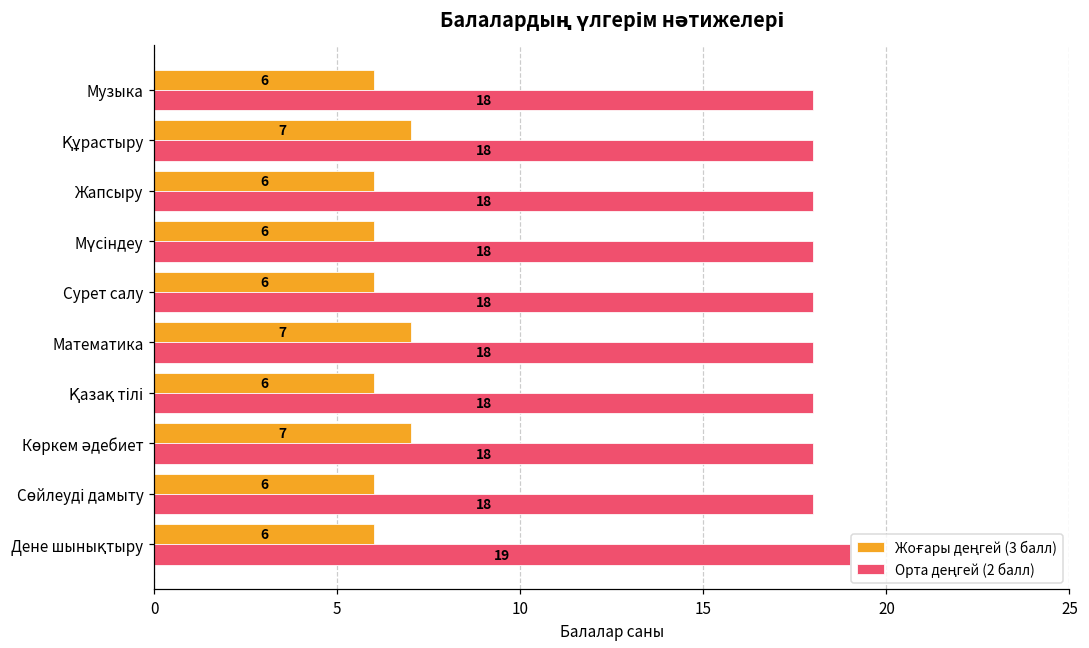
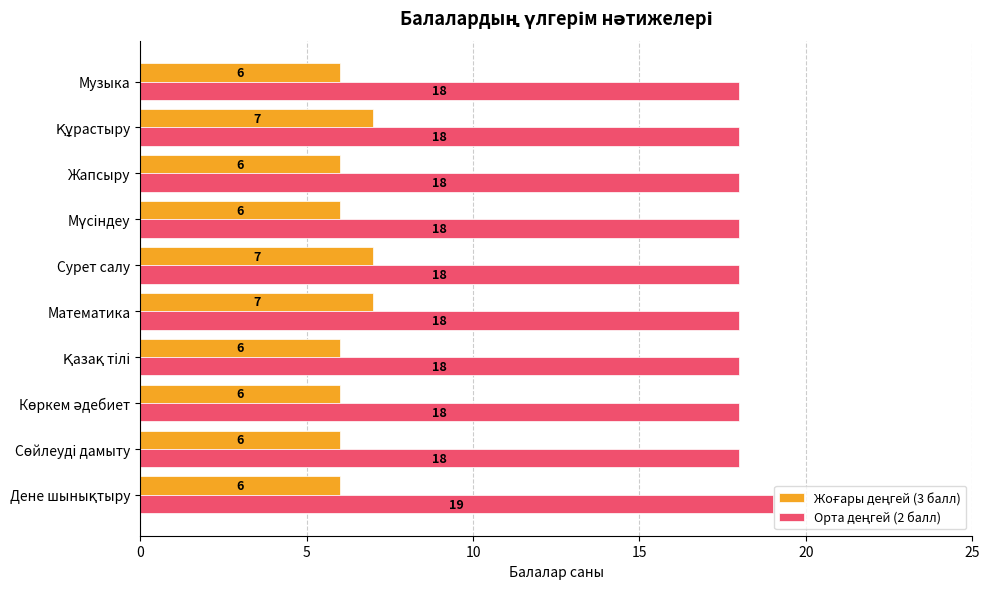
Жоғары деңгей (3 балл), Сурет салу: 6 -> 7
Жоғары деңгей (3 балл), Көркем әдебиет: 7 -> 6
